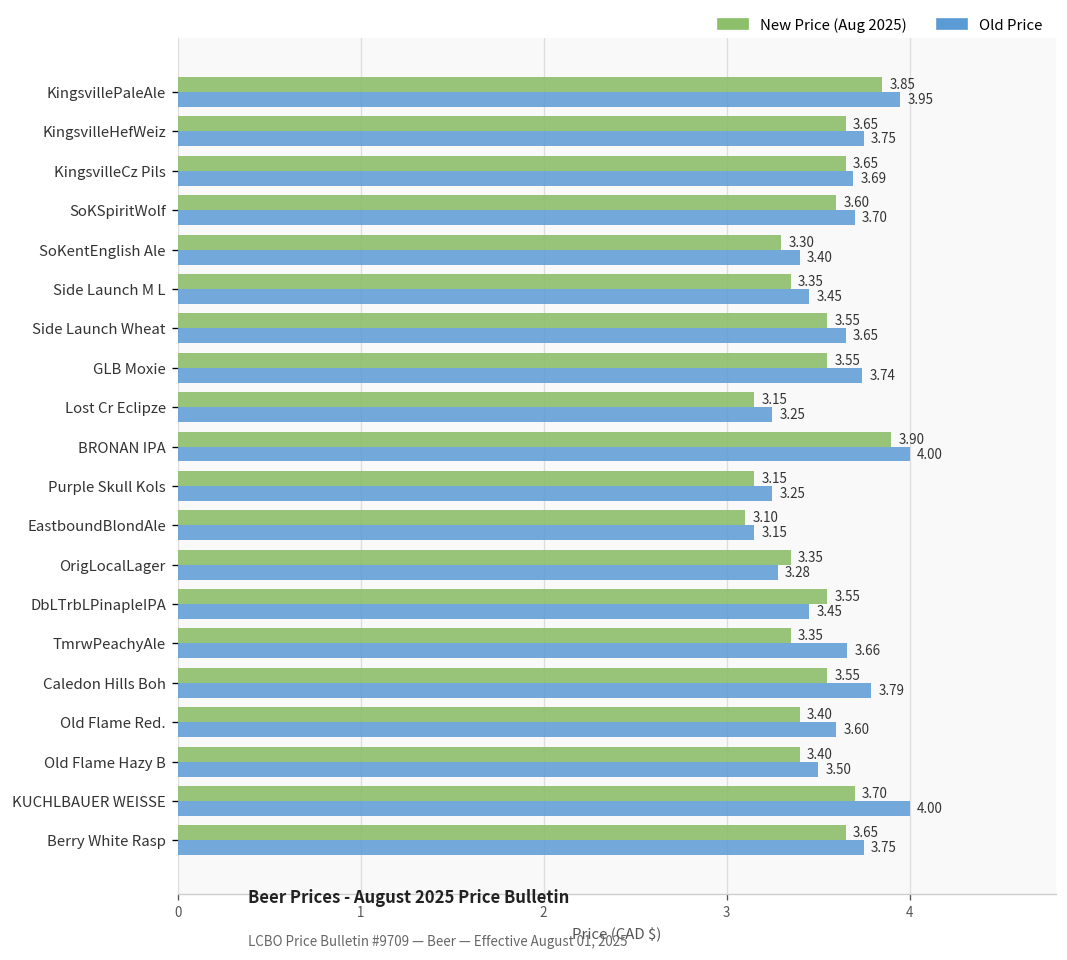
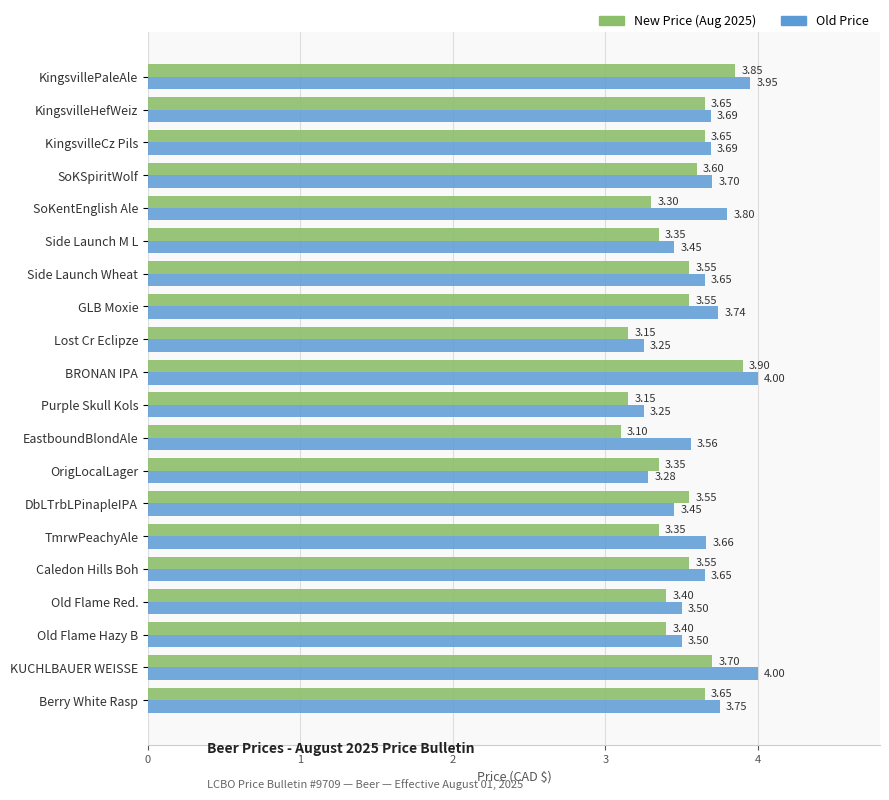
Old Price, KingsvilleHefWeiz: 3.75 -> 3.69
Old Price, SoKentEnglish Ale: 3.40 -> 3.80
Old Price, EastboundBlondAle: 3.15 -> 3.56
Old Price, Caledon Hills Boh: 3.79 -> 3.65
Old Price, Old Flame Red.: 3.60 -> 3.50
